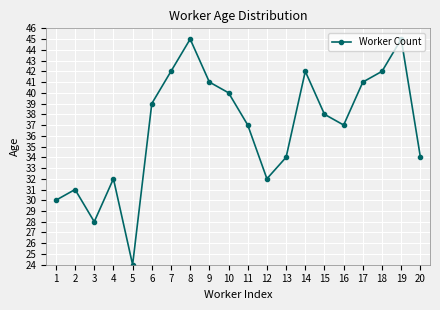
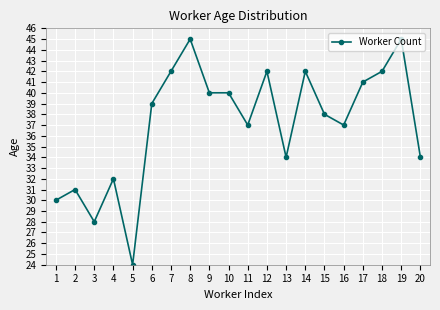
9: 41 -> 40
12: 32 -> 42
